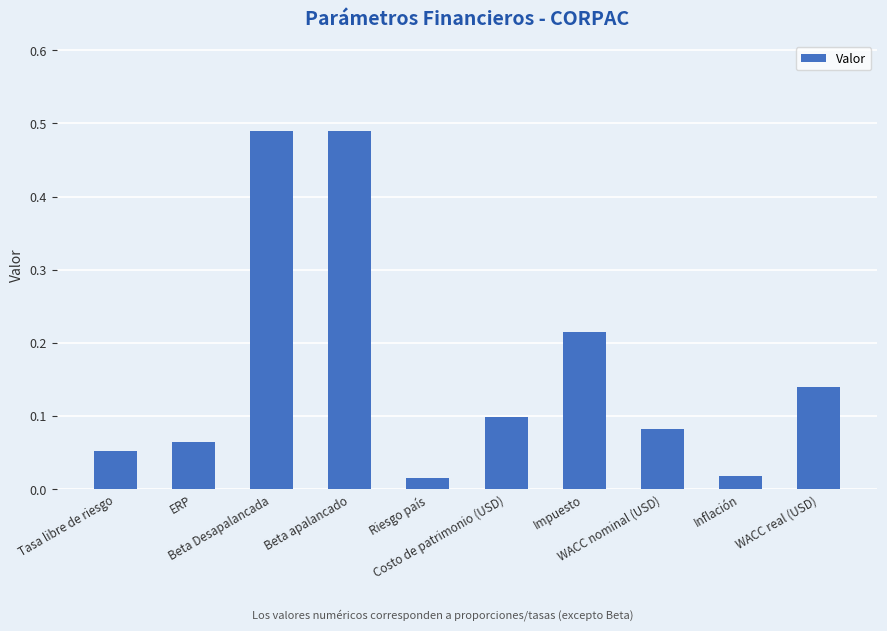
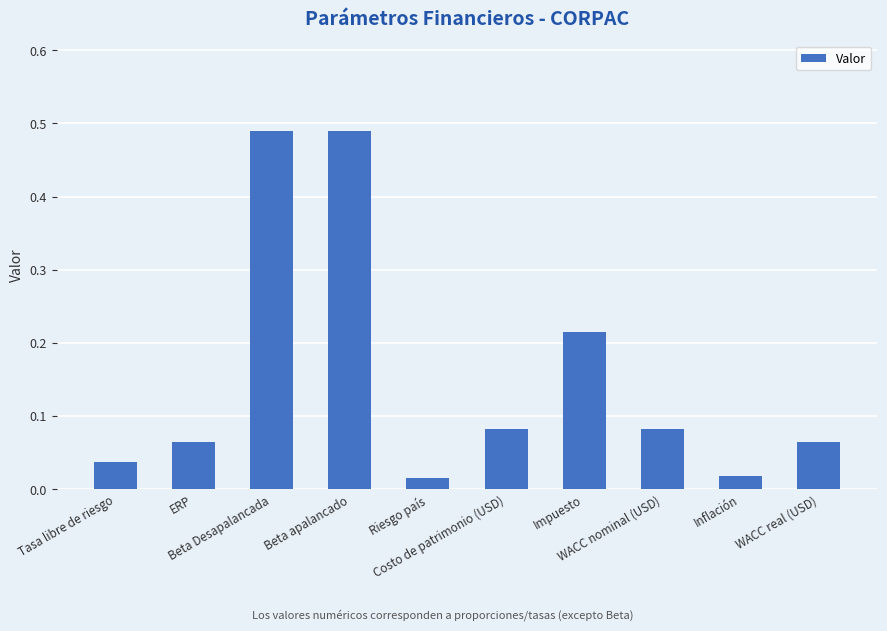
Tasa libre de riesgo: 0.05 -> 0.04
Costo de patrimonio (USD): 0.10 -> 0.08
WACC real (USD): 0.14 -> 0.06
